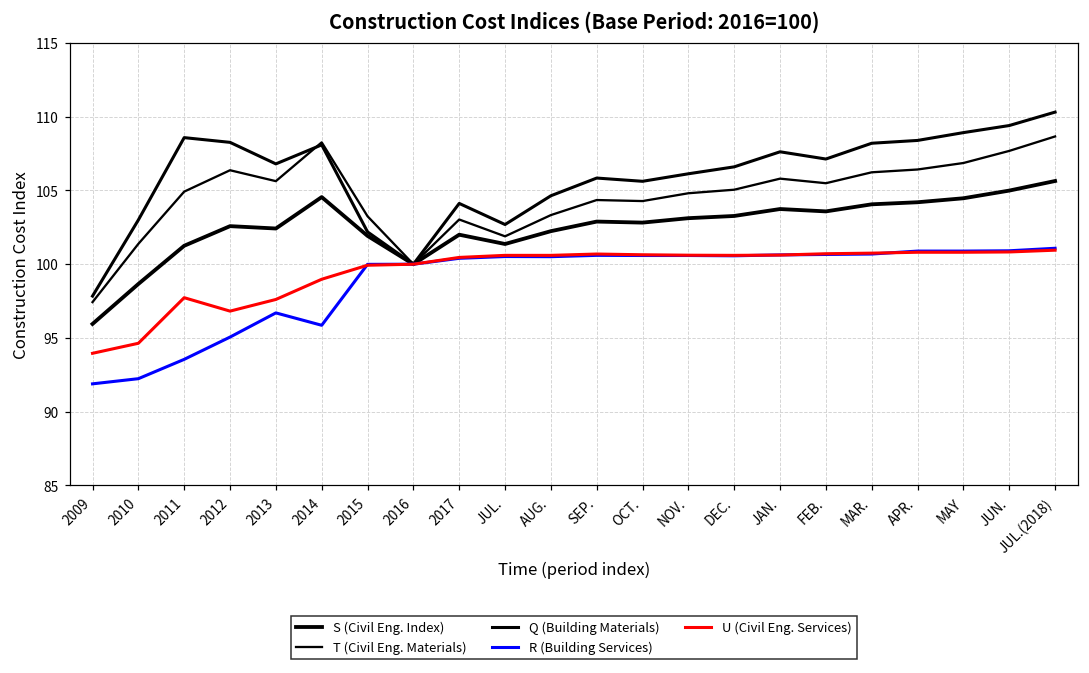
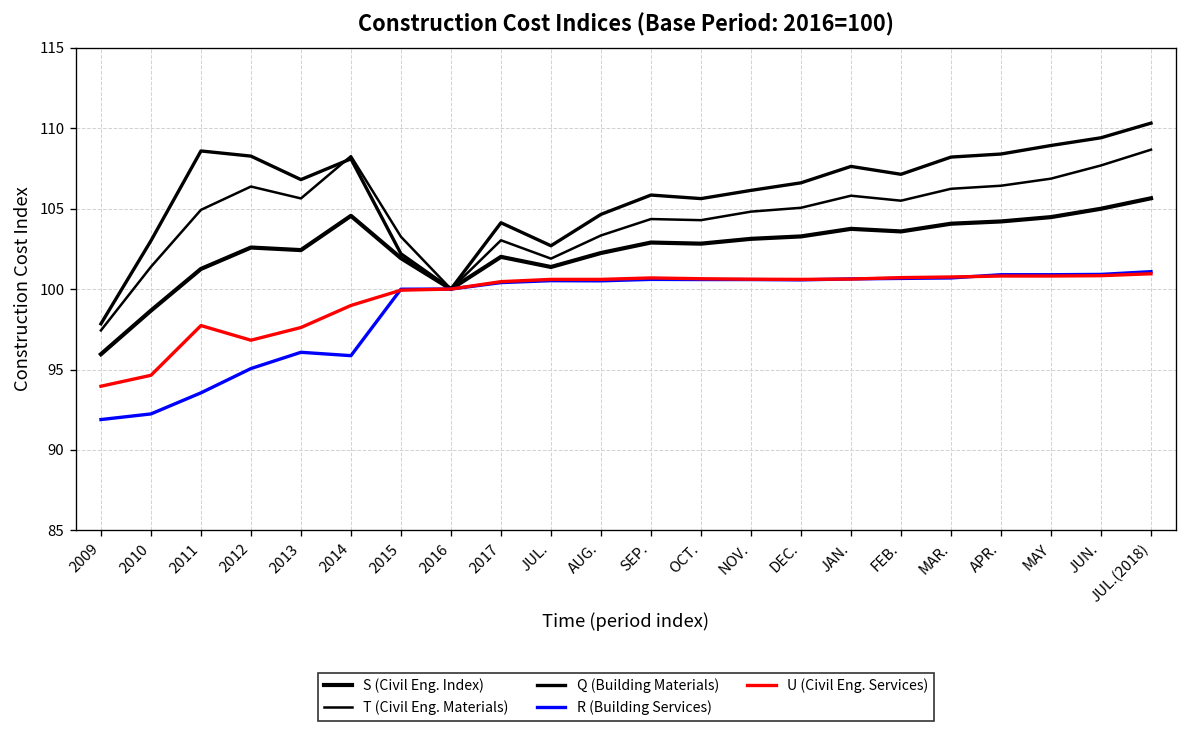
R (Building Services), 2013: 96.7 -> 96.1
